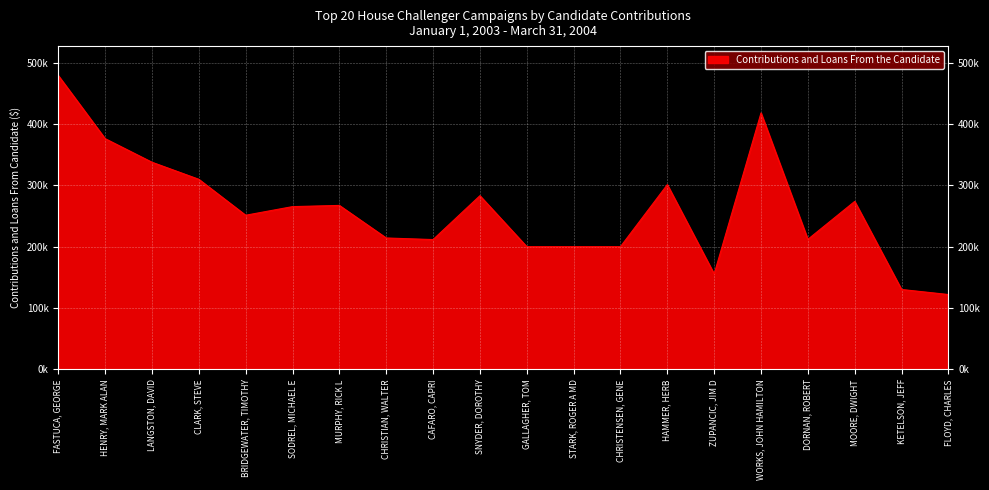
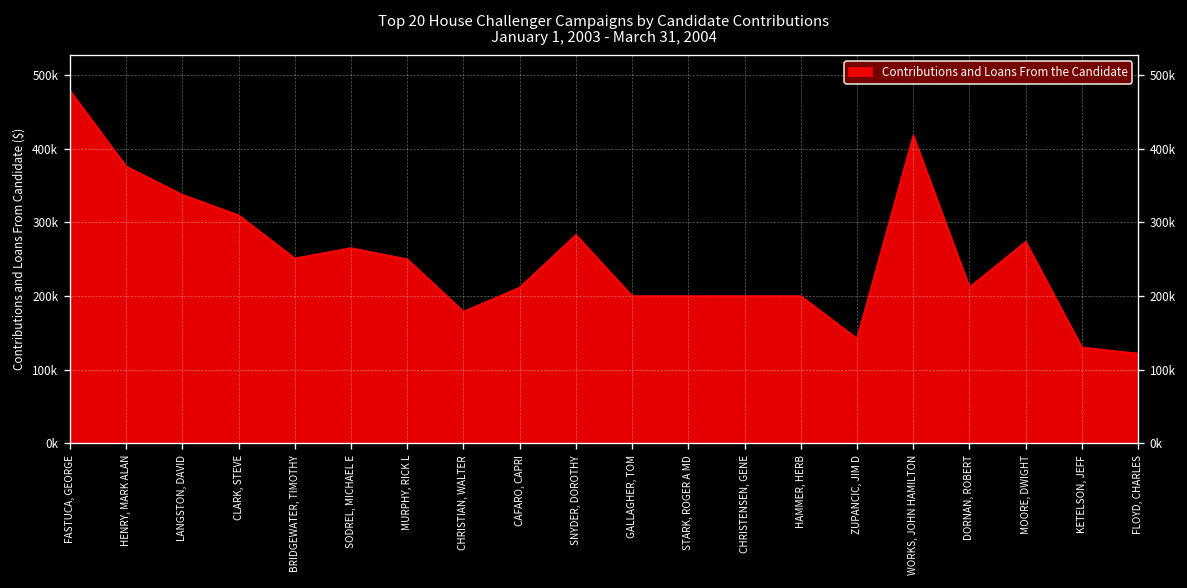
MURPHY, RICK L: 270000 -> 250000
CHRISTIAN, WALTER: 210000 -> 180000
HAMMER, HERB: 300000 -> 200000
ZUPANCIC, JIM D: 160000 -> 140000
